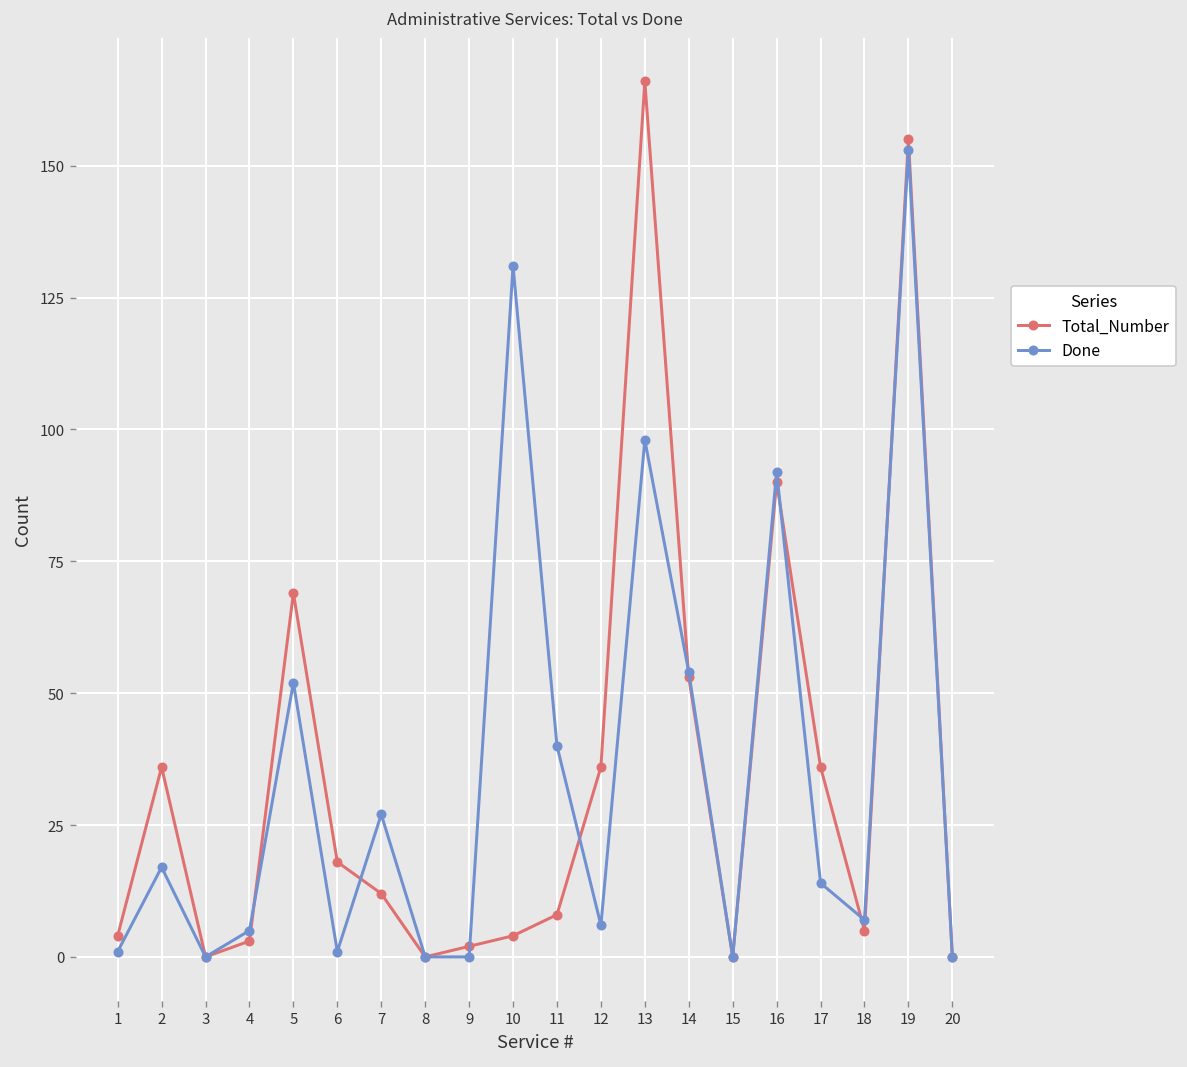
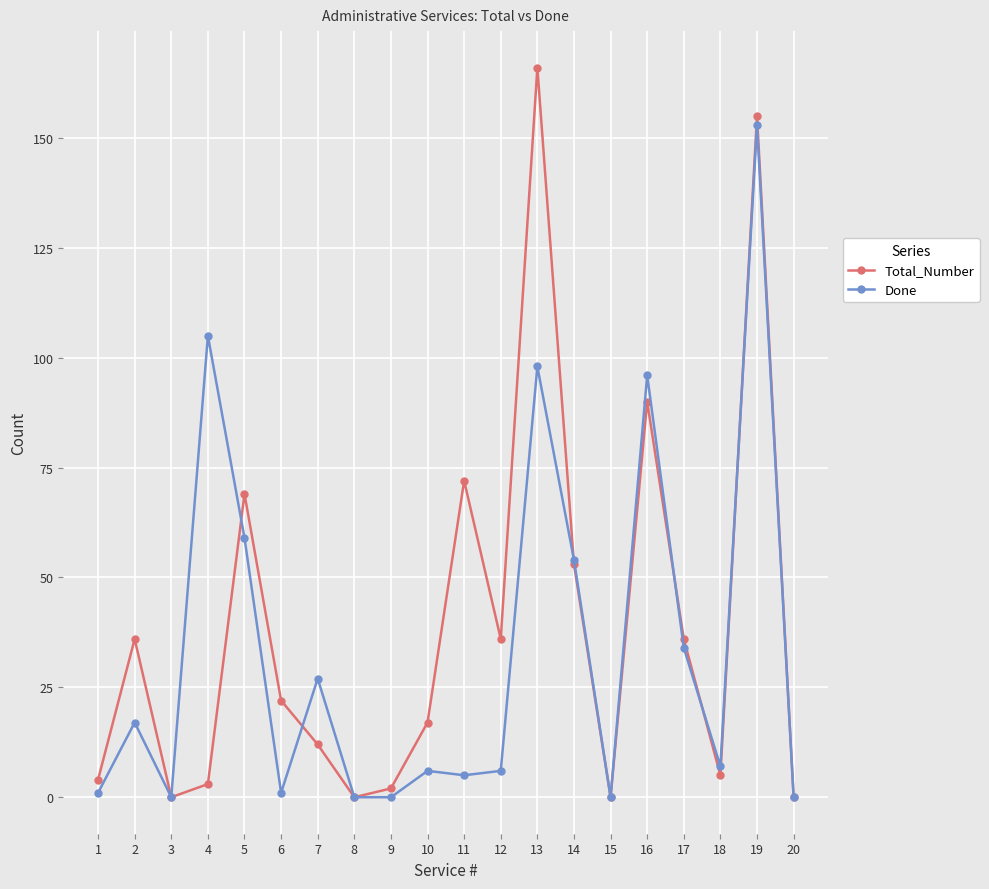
Done, 4: 5 -> 105
Done, 5: 52 -> 59
Total_Number, 6: 18 -> 22
Total_Number, 10: 4 -> 17
Done, 10: 131 -> 6
Total_Number, 11: 8 -> 72
Done, 11: 40 -> 5
Done, 16: 92 -> 96
Done, 17: 14 -> 34
